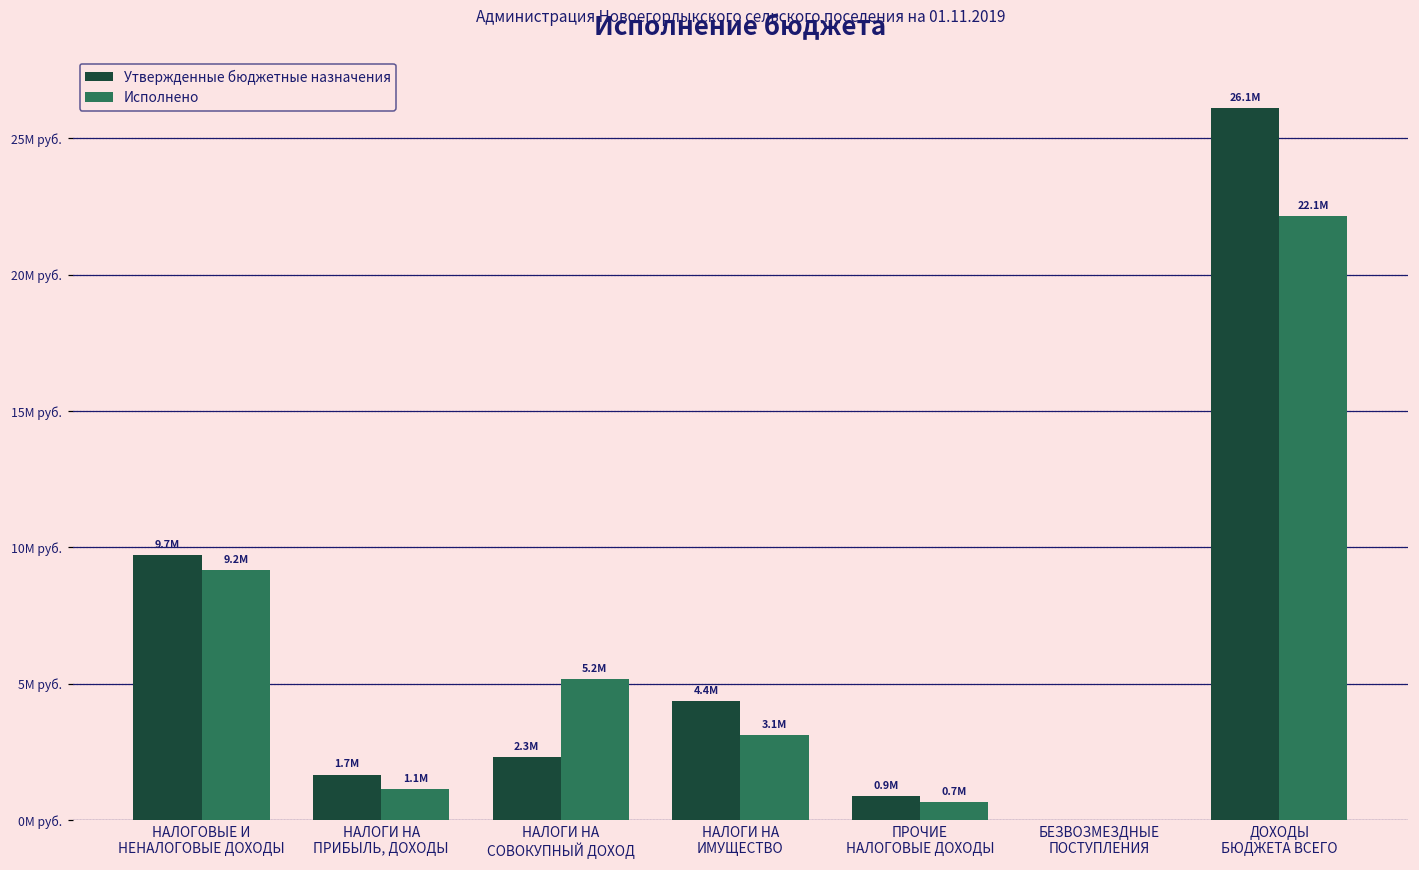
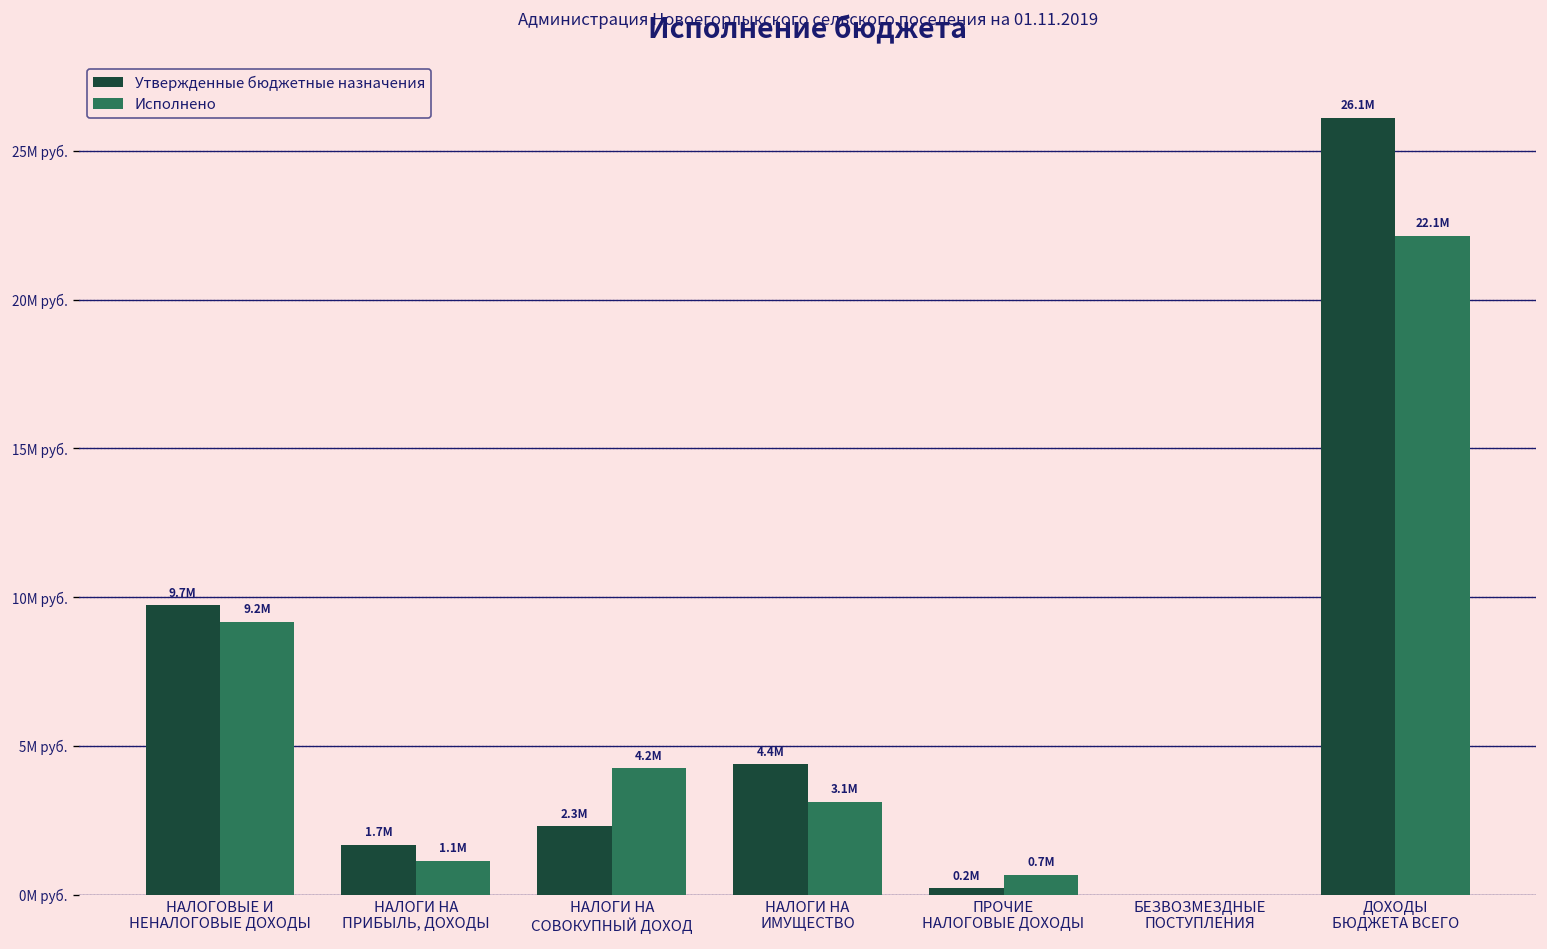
Исполнено, НАЛОГИ НА СОВОКУПНЫЙ ДОХОД: 5.2М -> 4.2М
Утвержденные бюджетные назначения, ПРОЧИЕ НАЛОГОВЫЕ ДОХОДЫ: 0.9М -> 0.2М
